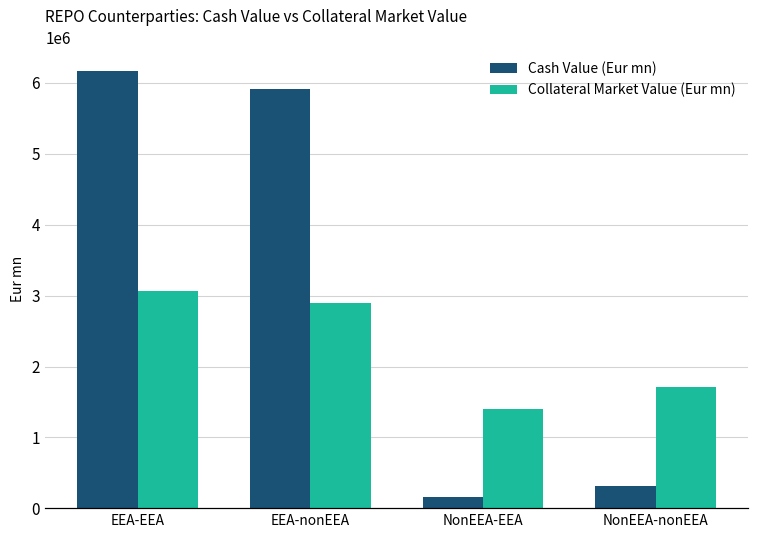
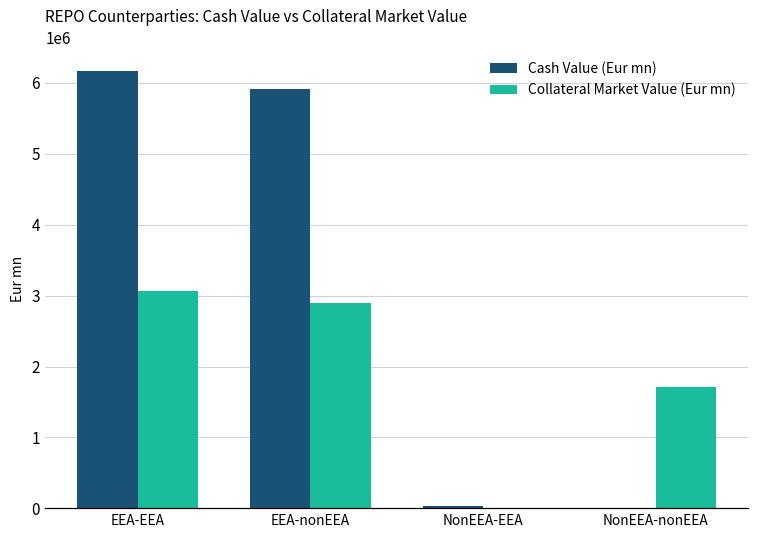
Cash Value (Eur mn), NonEEA-EEA: 200000 -> 0
Collateral Market Value (Eur mn), NonEEA-EEA: 1400000 -> 0
Cash Value (Eur mn), NonEEA-nonEEA: 300000 -> 0
